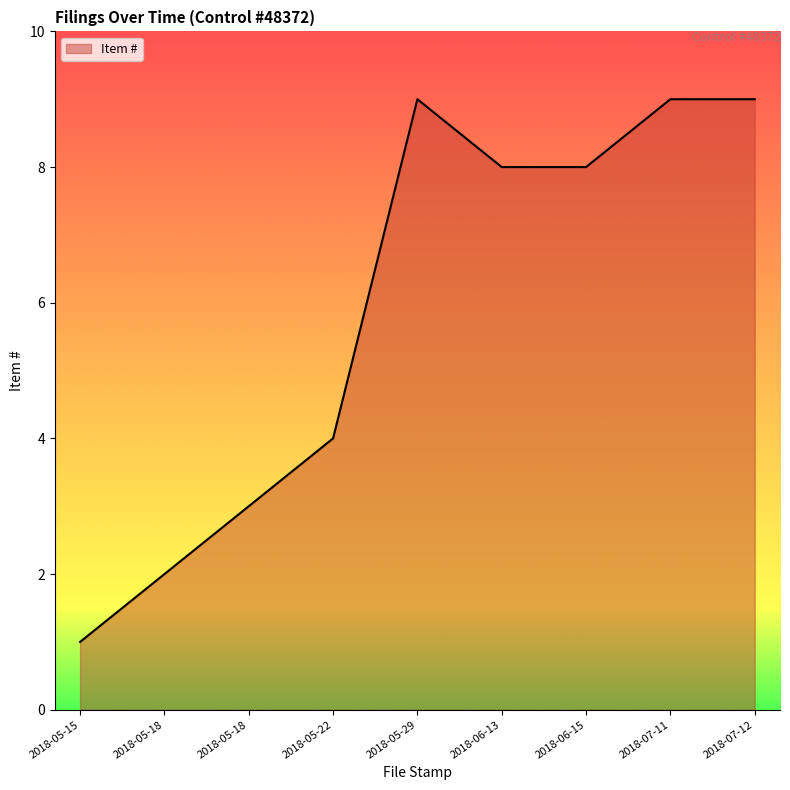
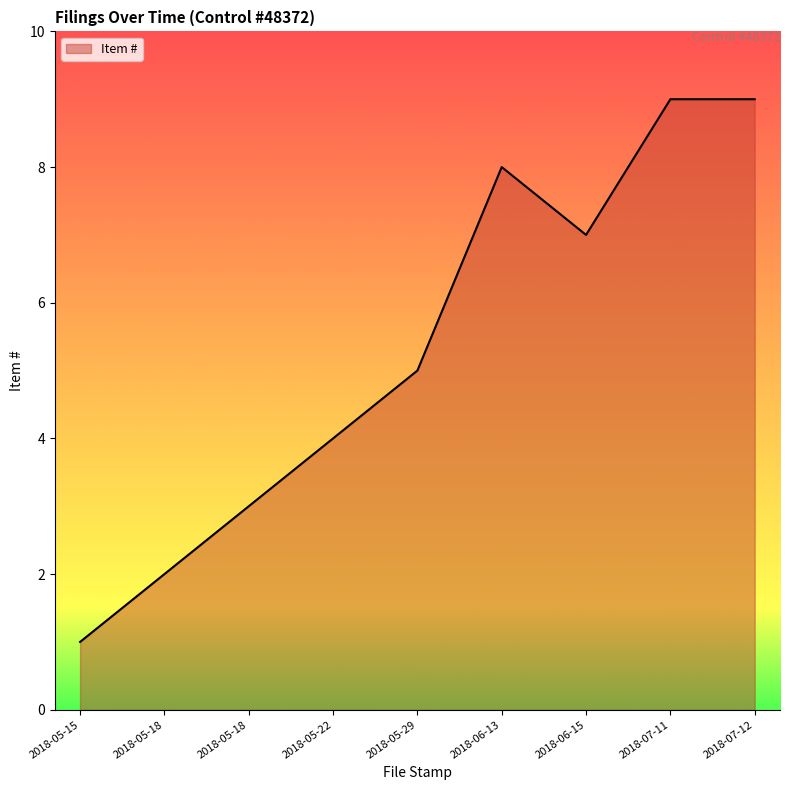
2018-05-29: 9 -> 5
2018-06-15: 8 -> 7
